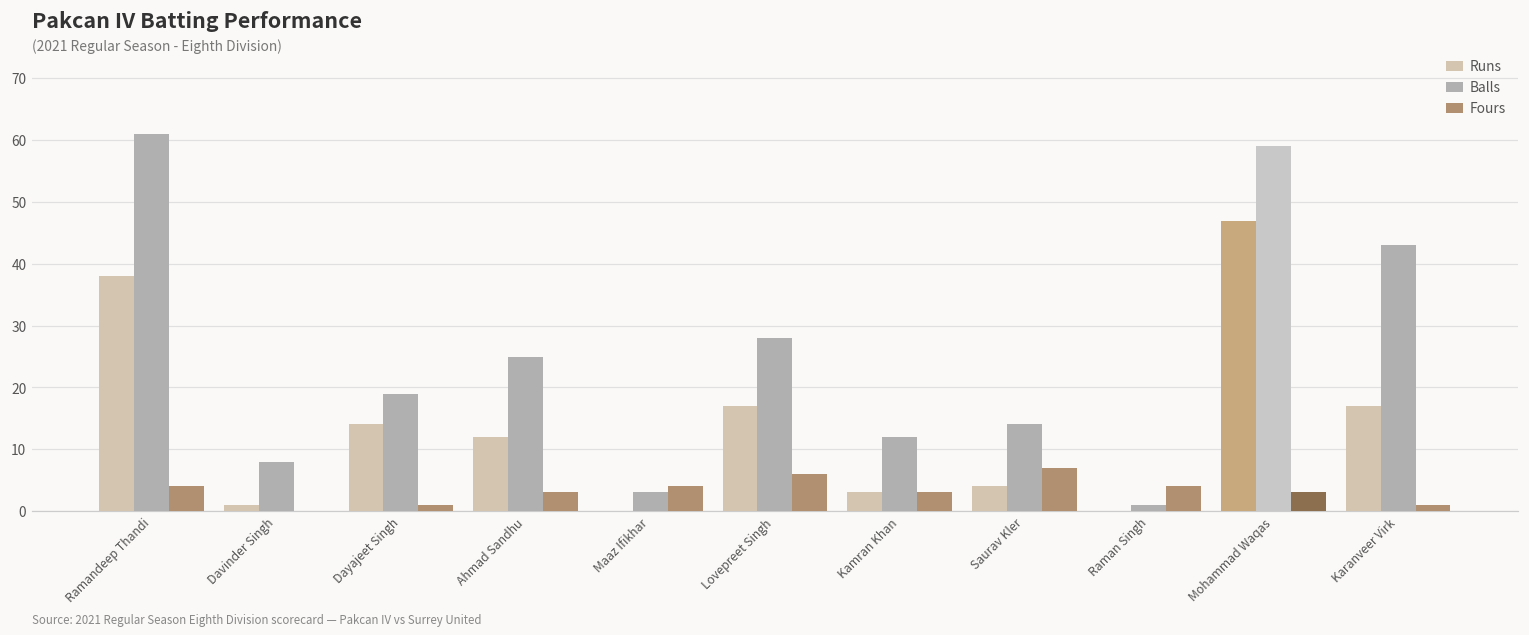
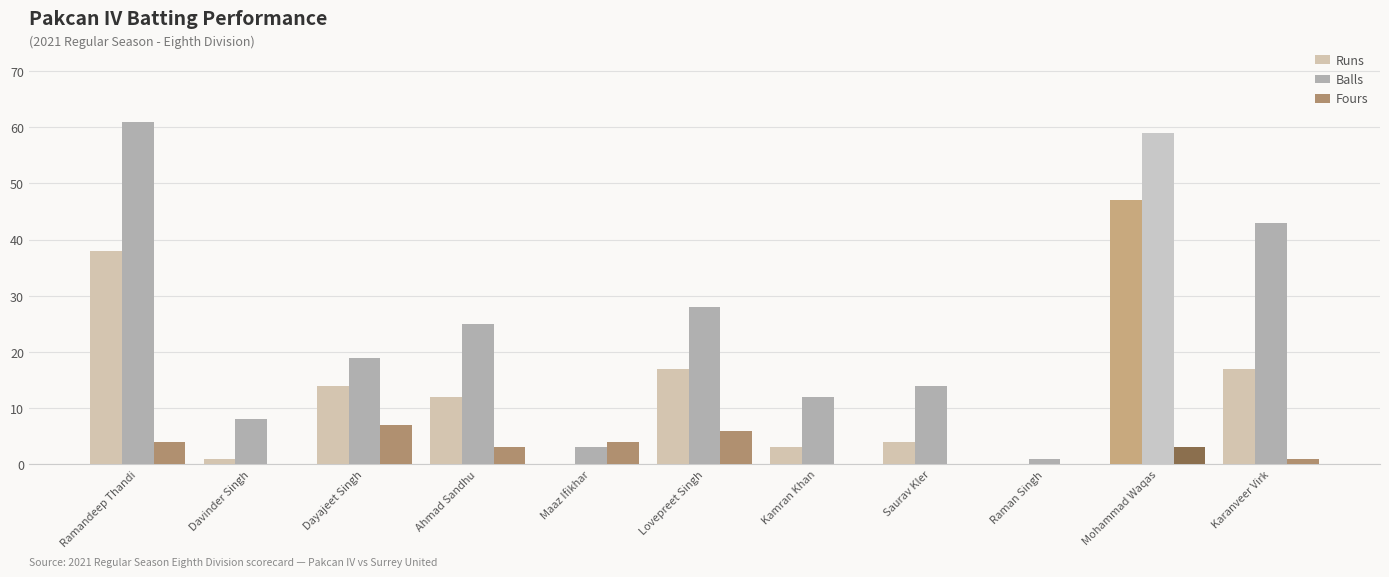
Fours, Dayajeet Singh: 1 -> 7
Fours, Kamran Khan: 3 -> 0
Fours, Saurav Kler: 7 -> 0
Fours, Raman Singh: 4 -> 0
